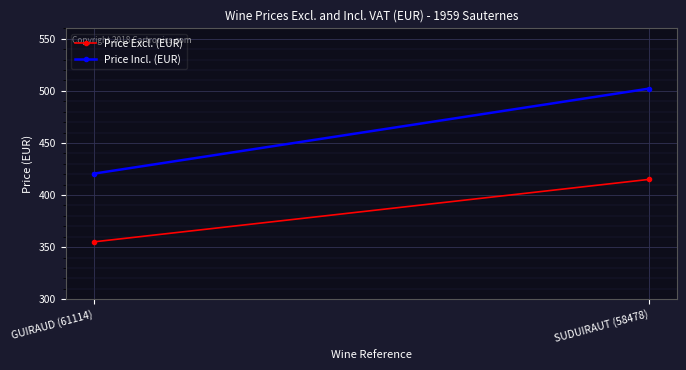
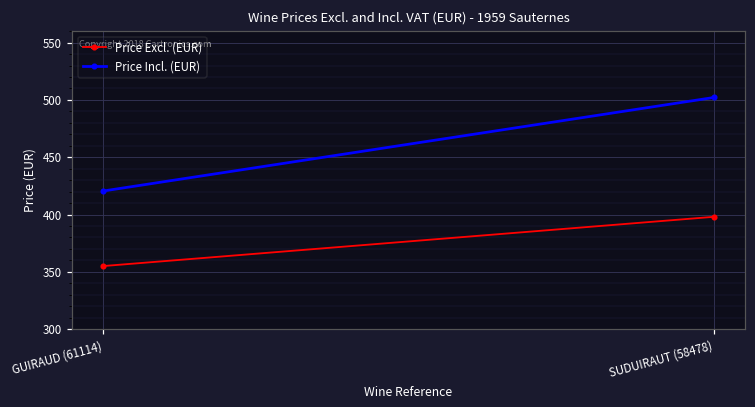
Price Excl. (EUR), SUDUIRAUT (58478): 415 -> 398
